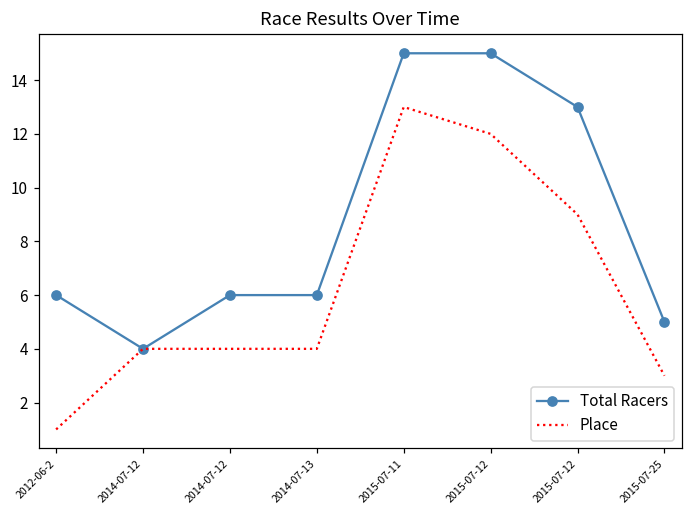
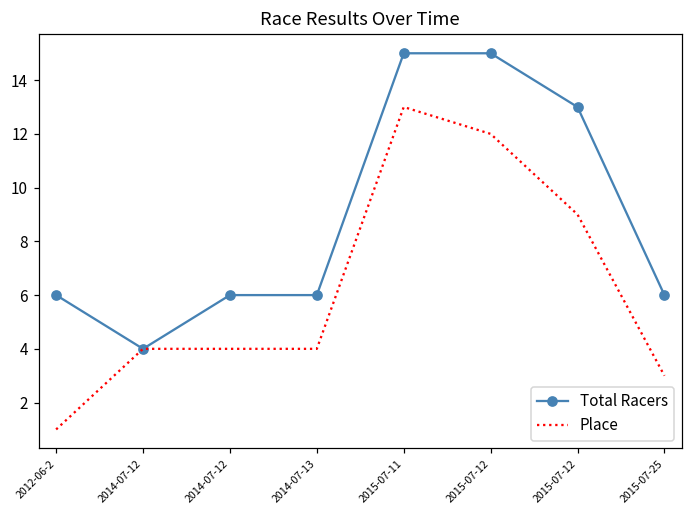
Total Racers, 2015-07-25: 5 -> 6
